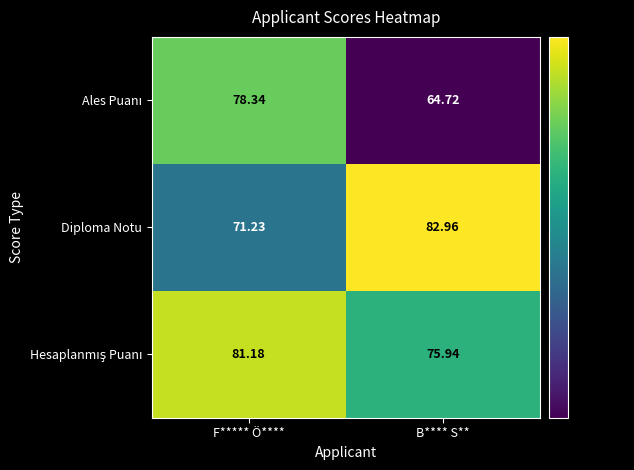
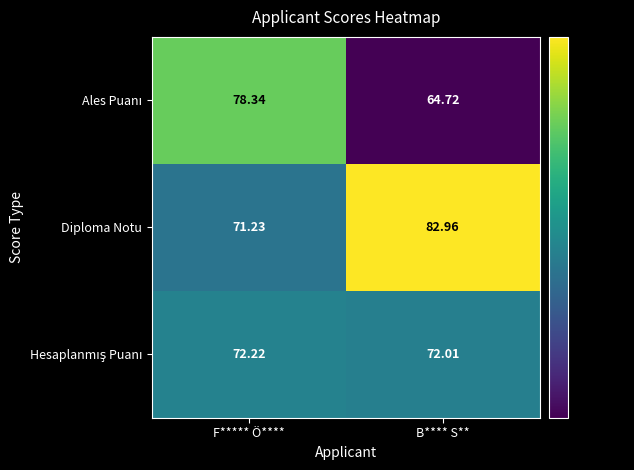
Hesaplanmış Puanı, F***** Ö****: 81.18 -> 72.22
Hesaplanmış Puanı, B**** S**: 75.94 -> 72.01
